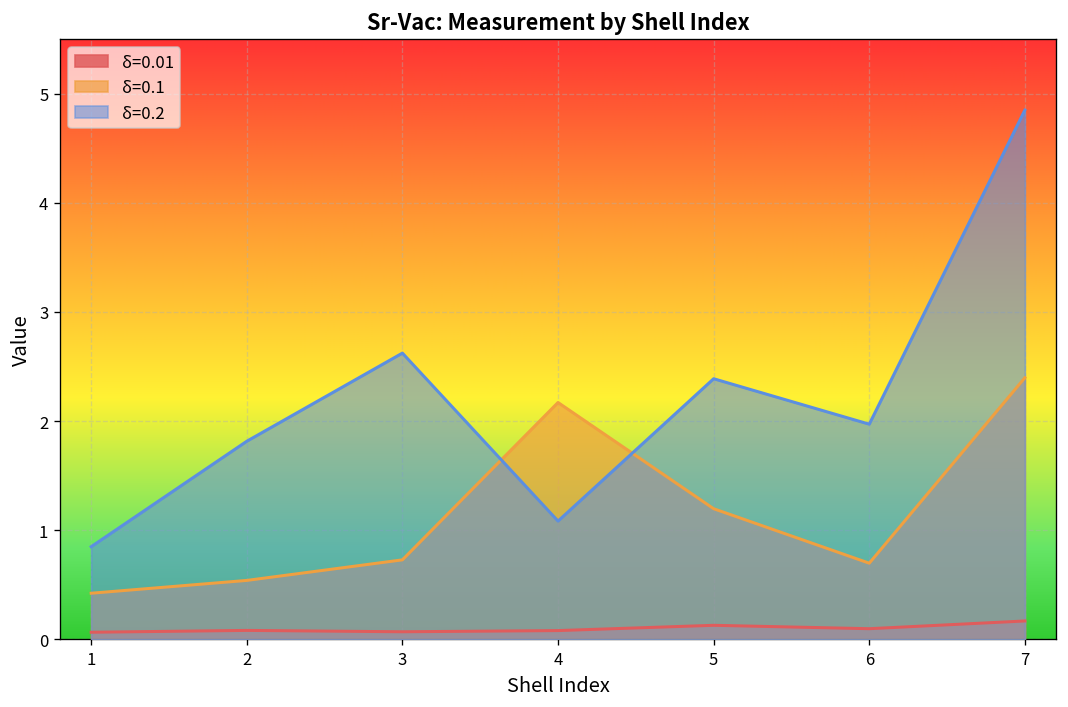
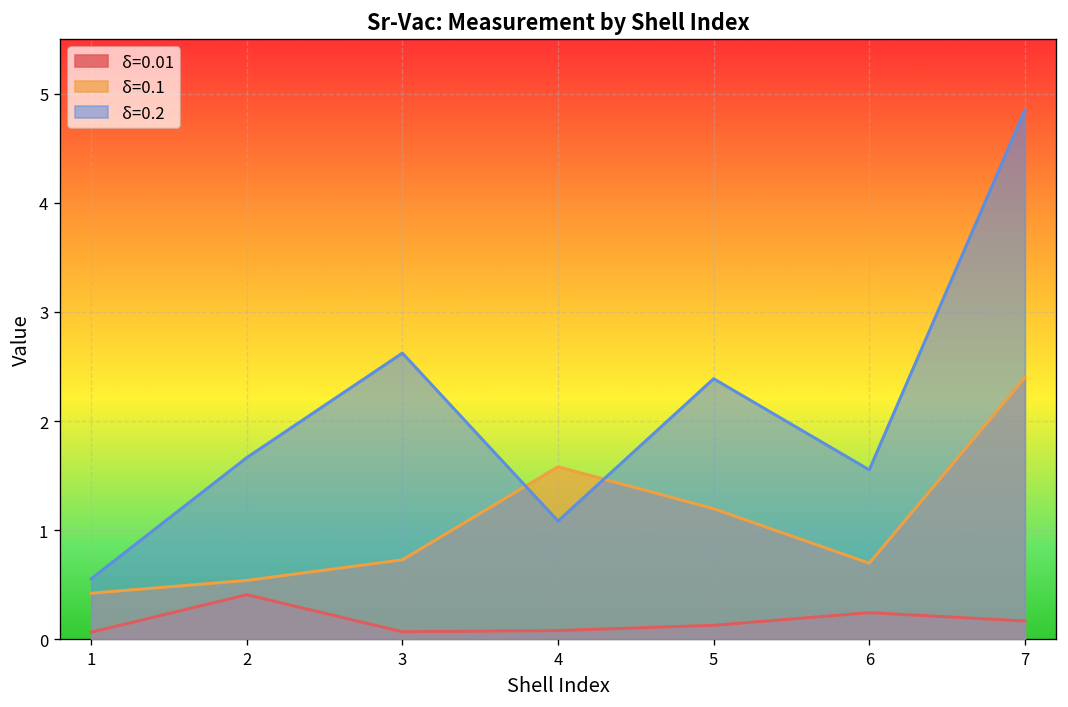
δ=0.2, 1: 0.8 -> 0.6
δ=0.01, 2: 0.1 -> 0.4
δ=0.2, 2: 1.8 -> 1.7
δ=0.1, 4: 2.2 -> 1.6
δ=0.01, 6: 0.1 -> 0.2
δ=0.2, 6: 2.0 -> 1.6
